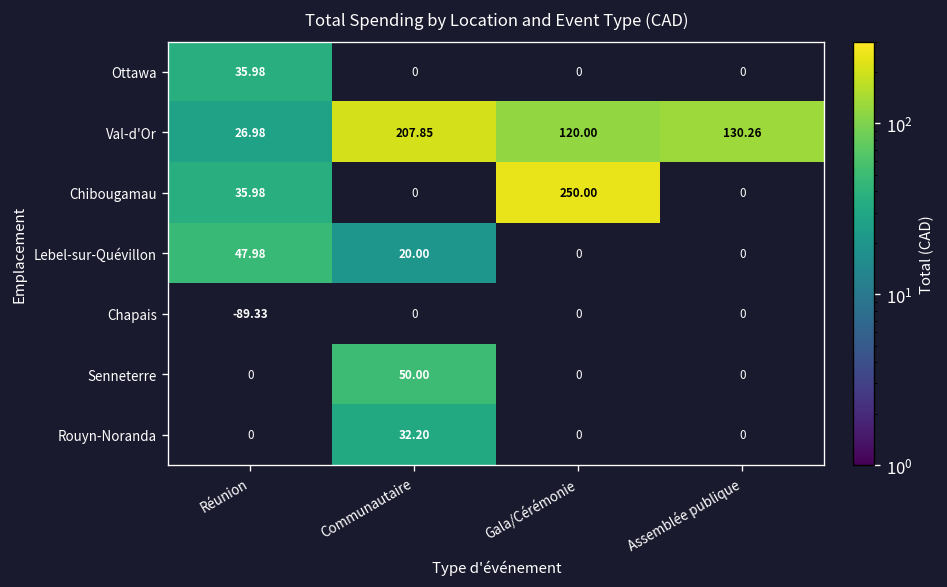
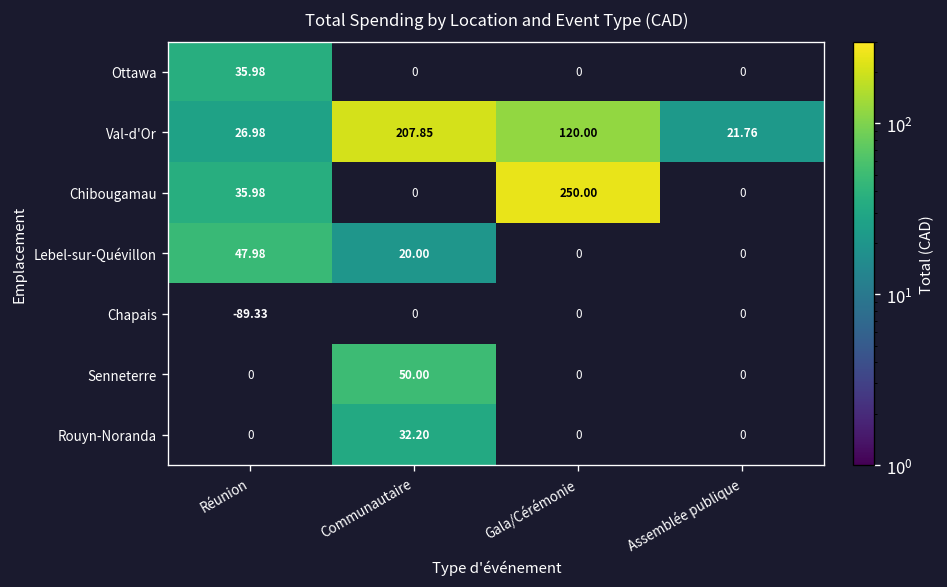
Val-d'Or, Assemblée publique: 130.26 -> 21.76
